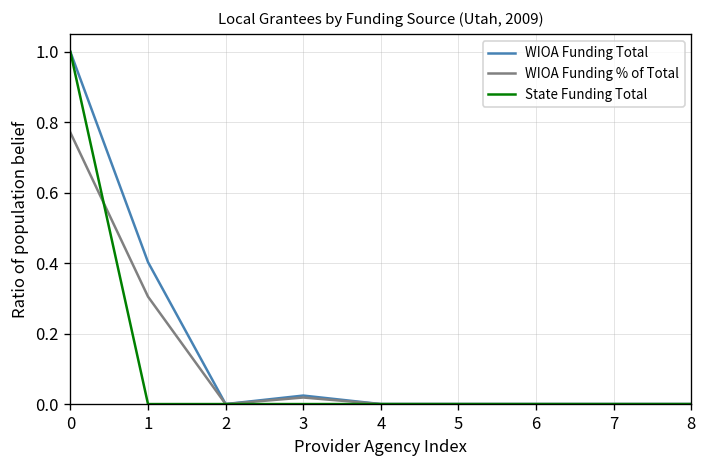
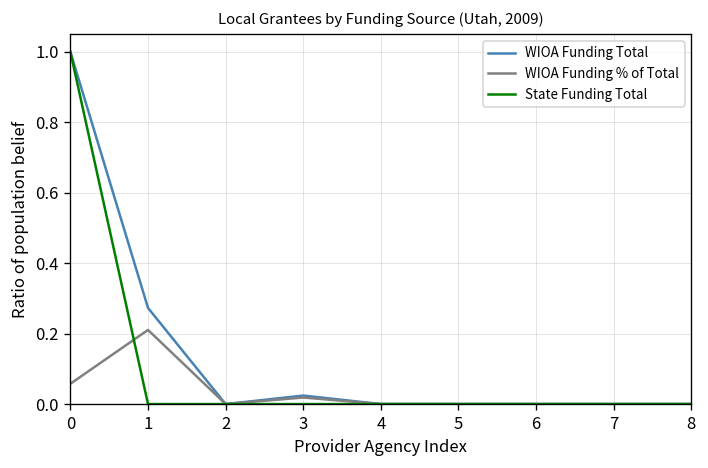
WIOA Funding % of Total, 0: 0.77 -> 0.06
WIOA Funding Total, 1: 0.40 -> 0.27
WIOA Funding % of Total, 1: 0.31 -> 0.21
